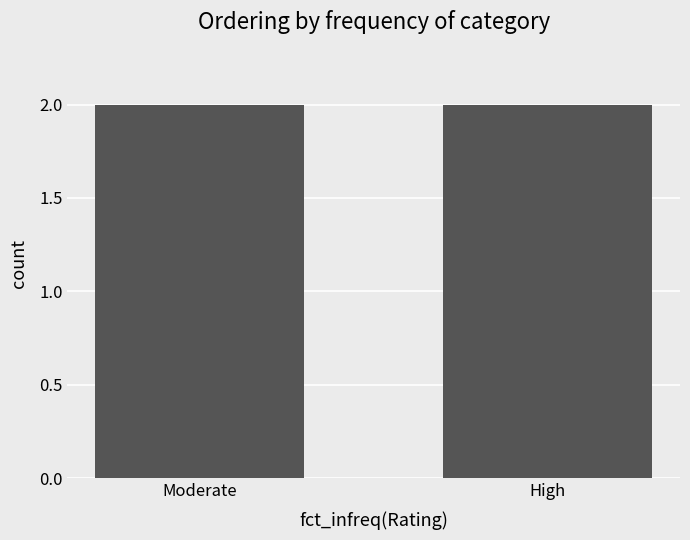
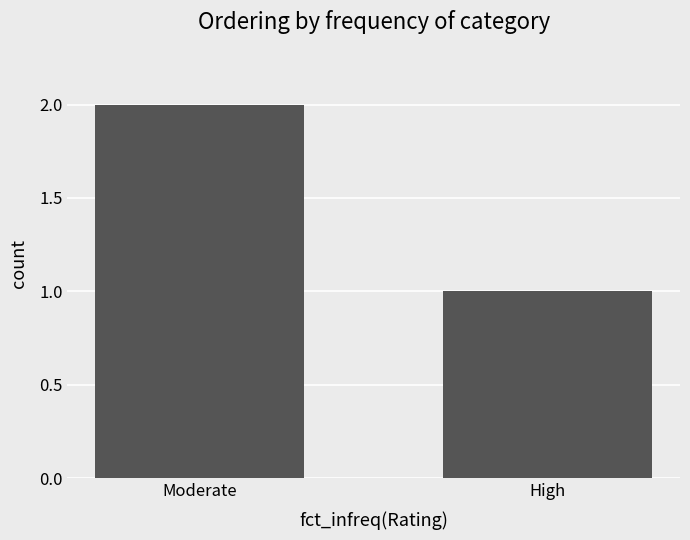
High: 2 -> 1
